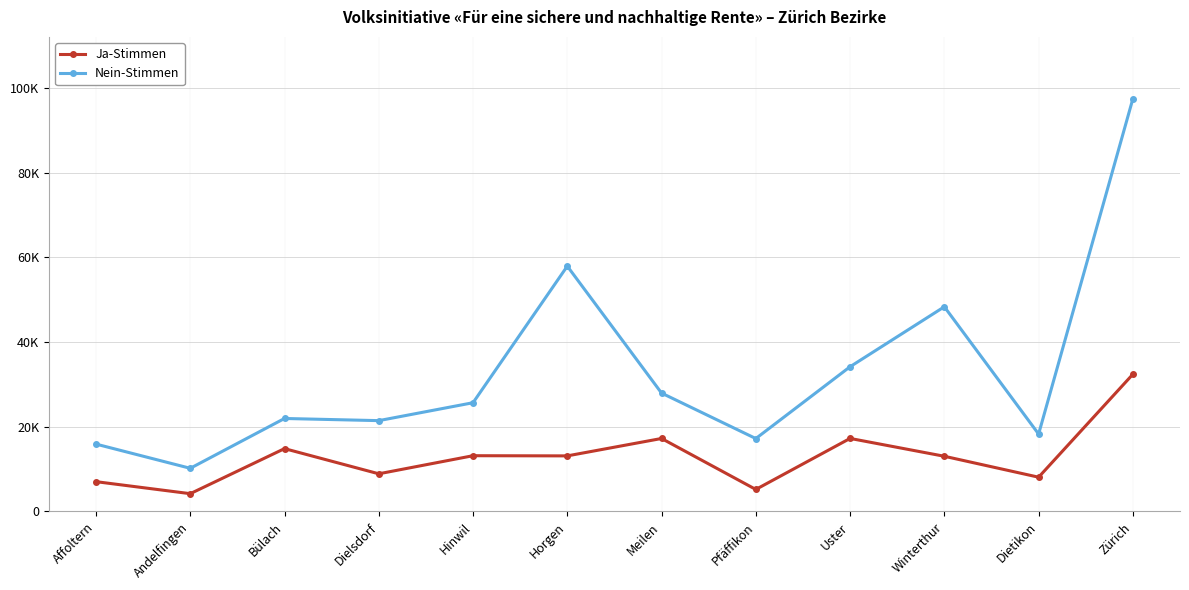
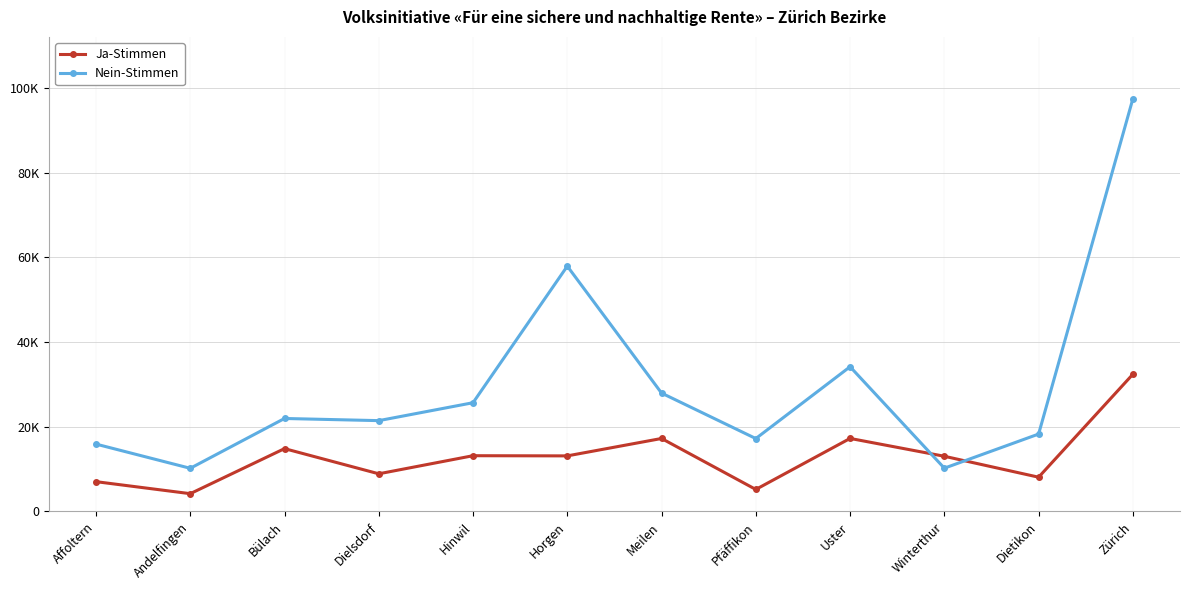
Nein-Stimmen, Winterthur: 48000 -> 10000
